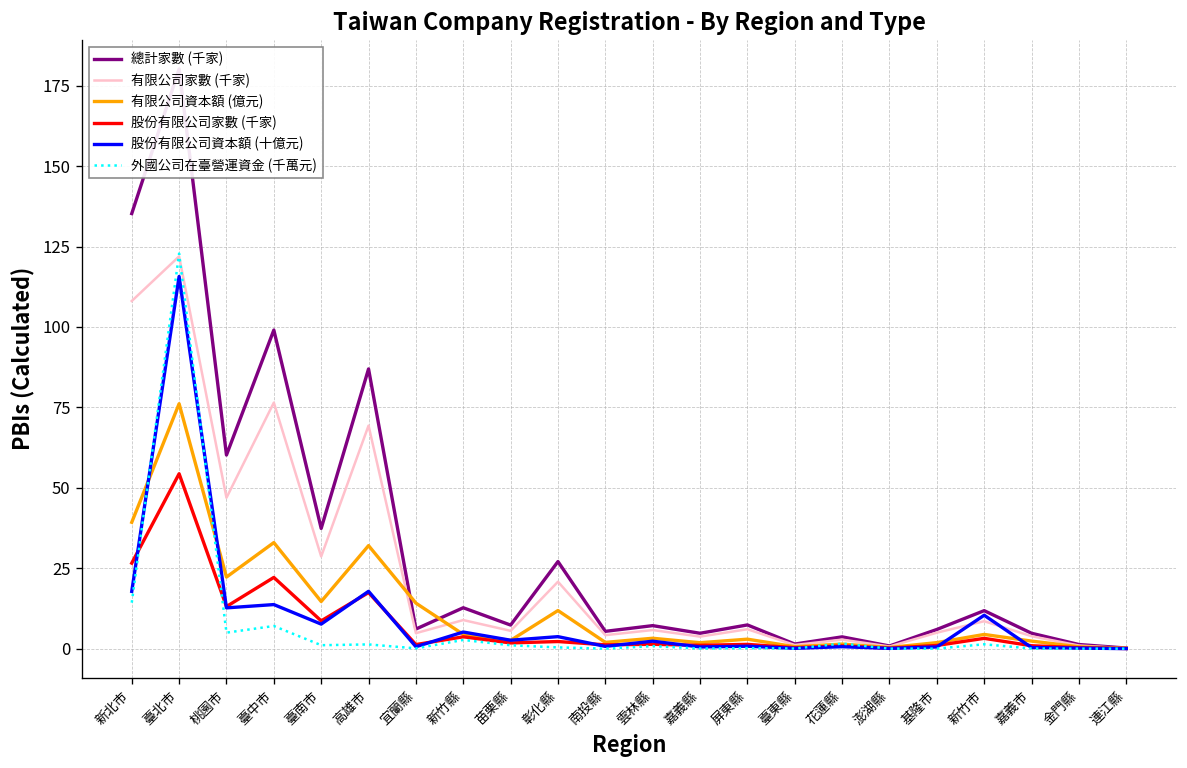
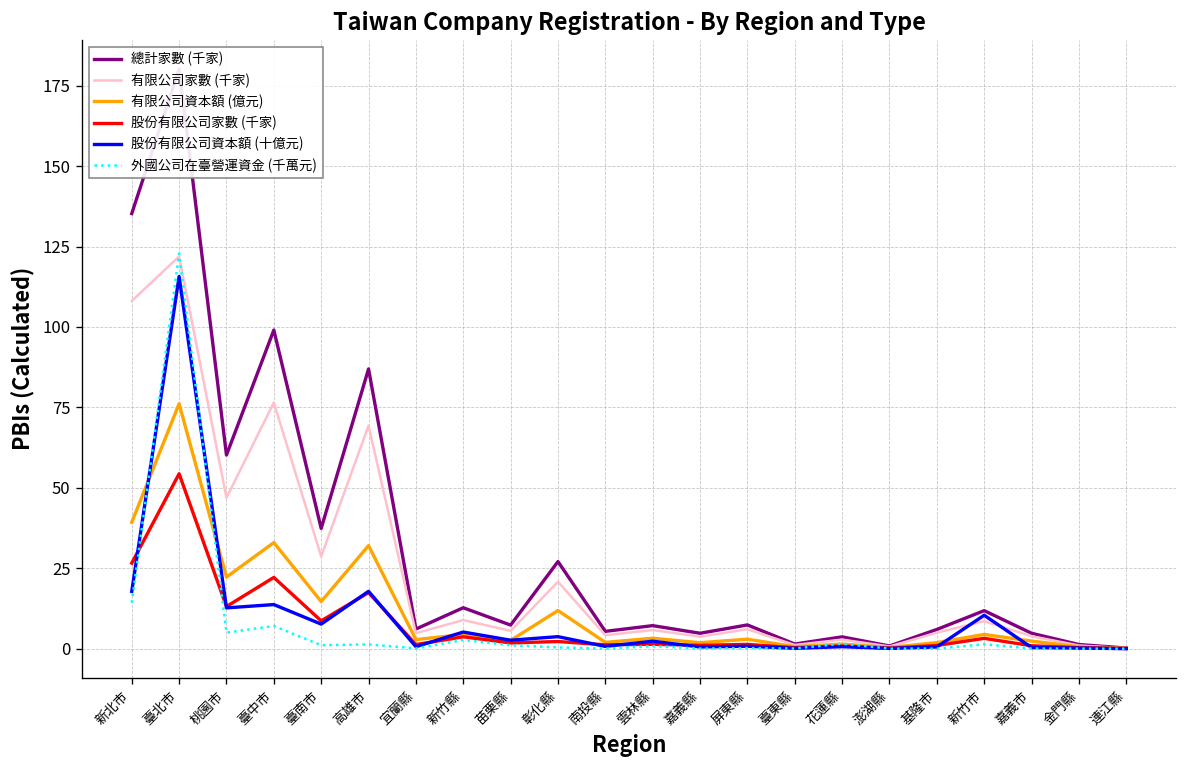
有限公司資本額 (億元), 宜蘭縣: 14 -> 3
